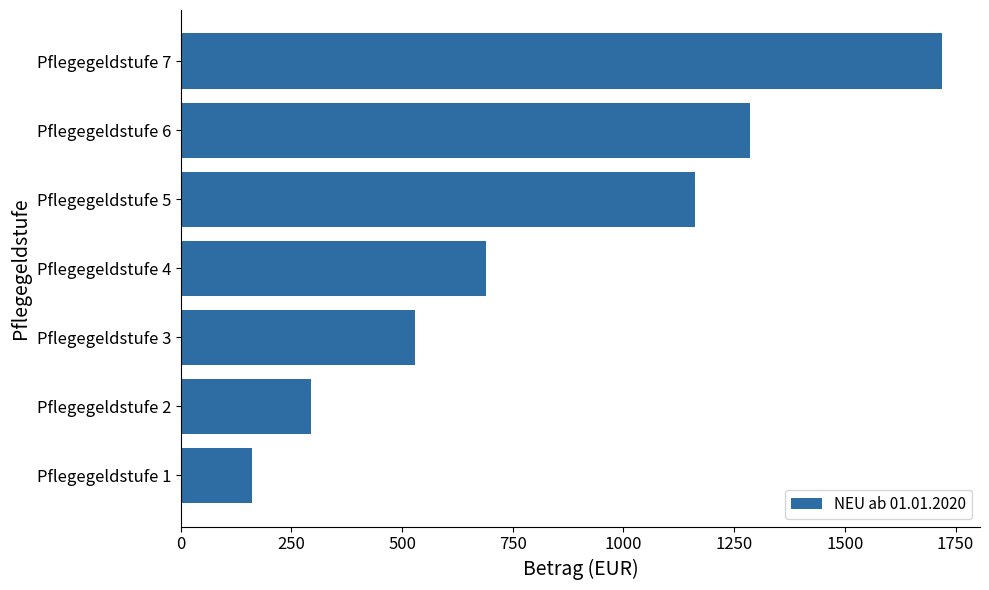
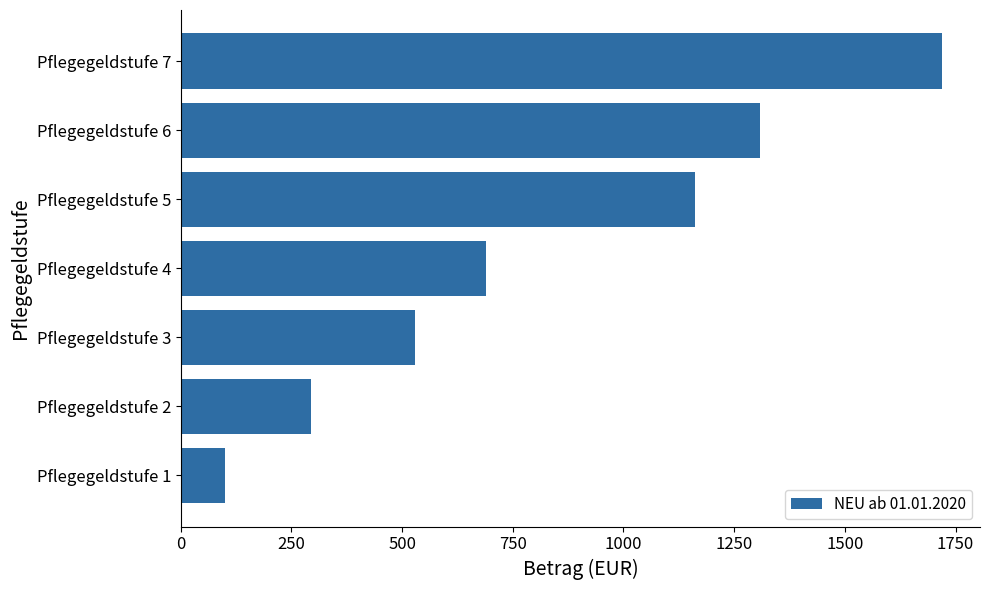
Pflegegeldstufe 6: 1290 -> 1310
Pflegegeldstufe 1: 160 -> 100
